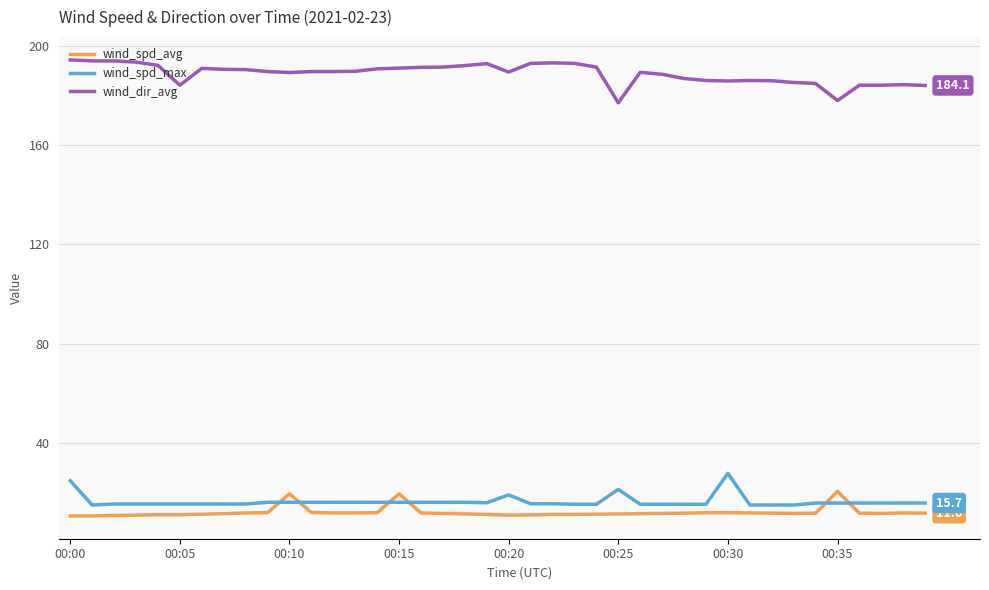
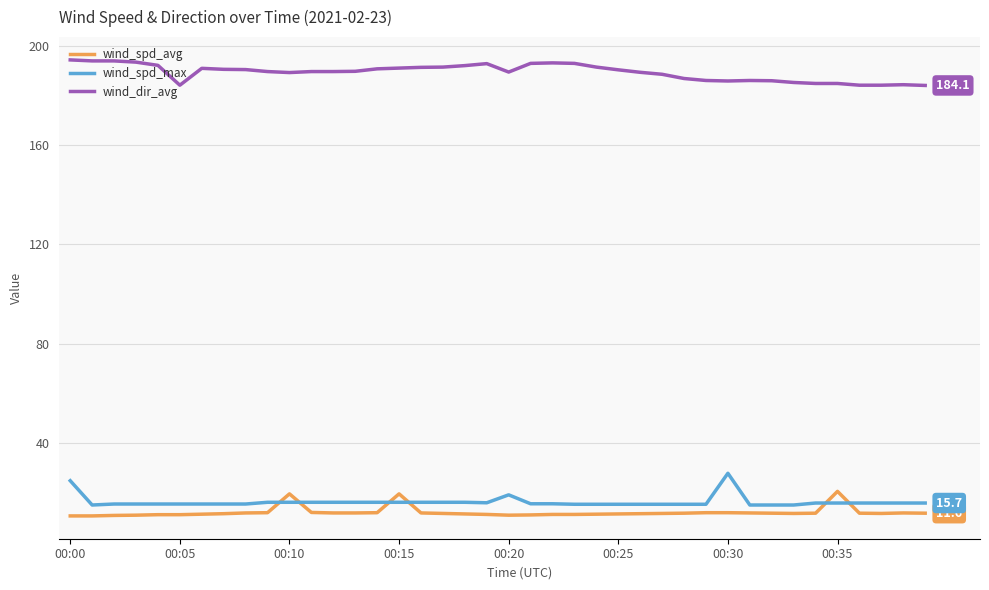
wind_spd_max, 00:25: 21 -> 15
wind_dir_avg, 00:25: 177 -> 190
wind_dir_avg, 00:35: 178 -> 185
